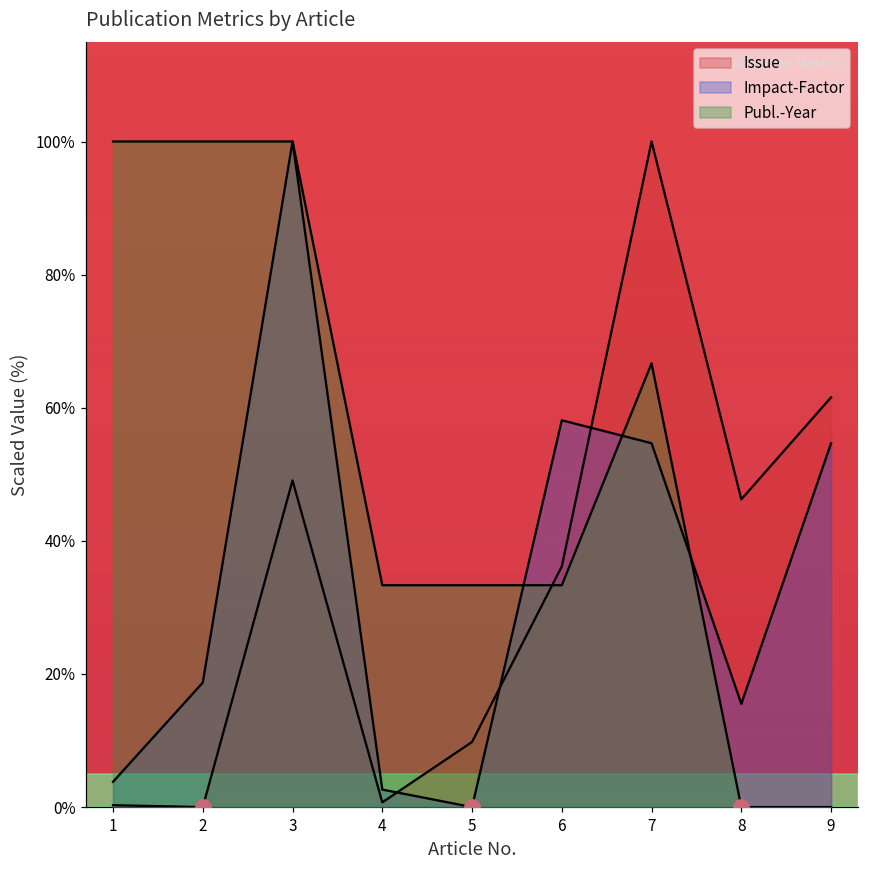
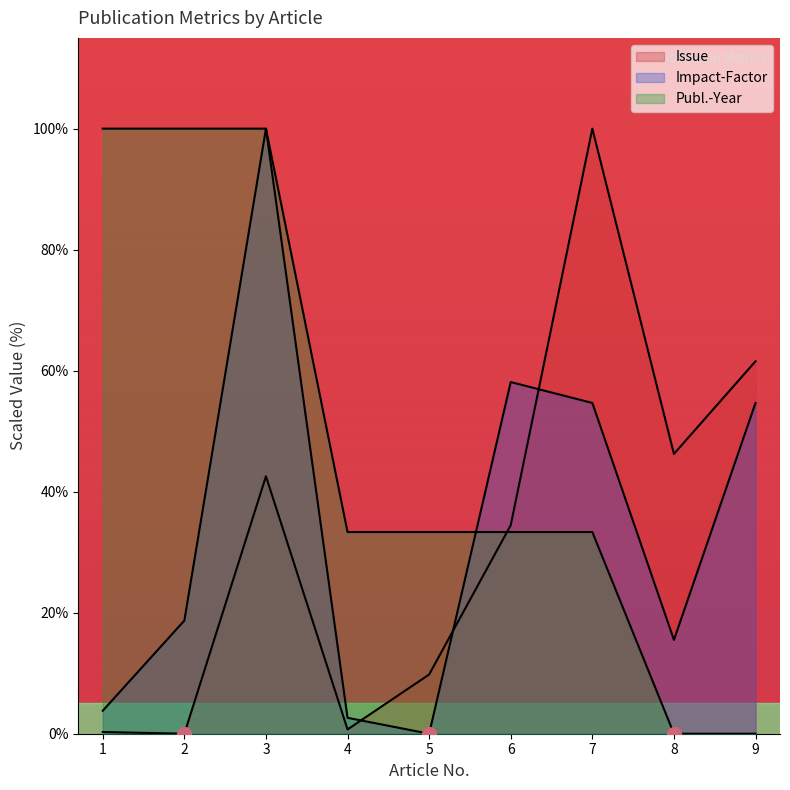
Issue, 3: 49% -> 43%
Issue, 6: 36% -> 34%
Publ.-Year, 7: 67% -> 33%
